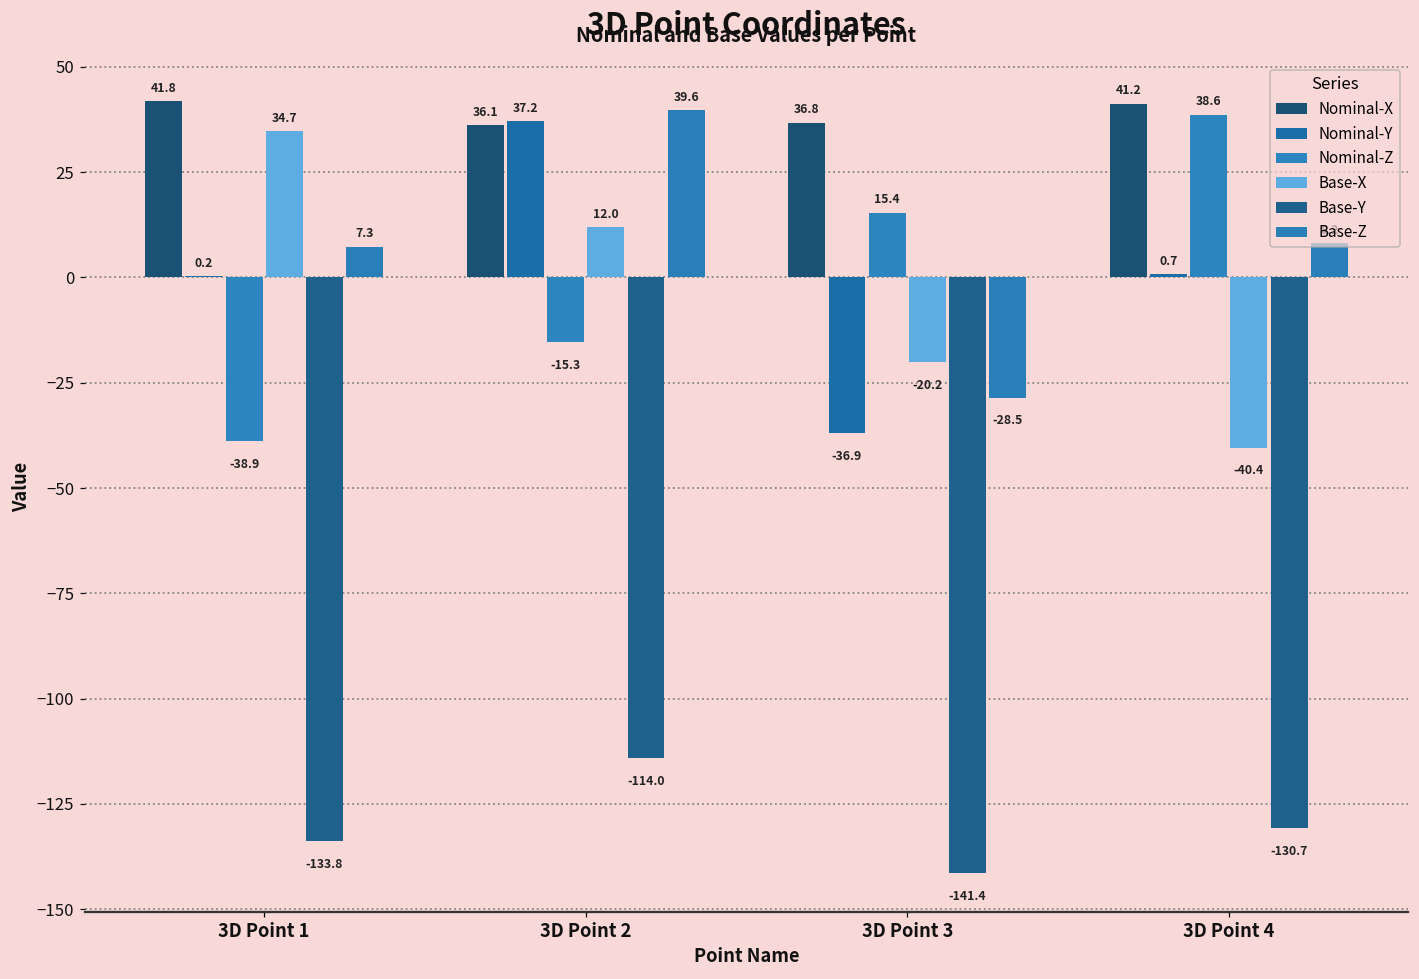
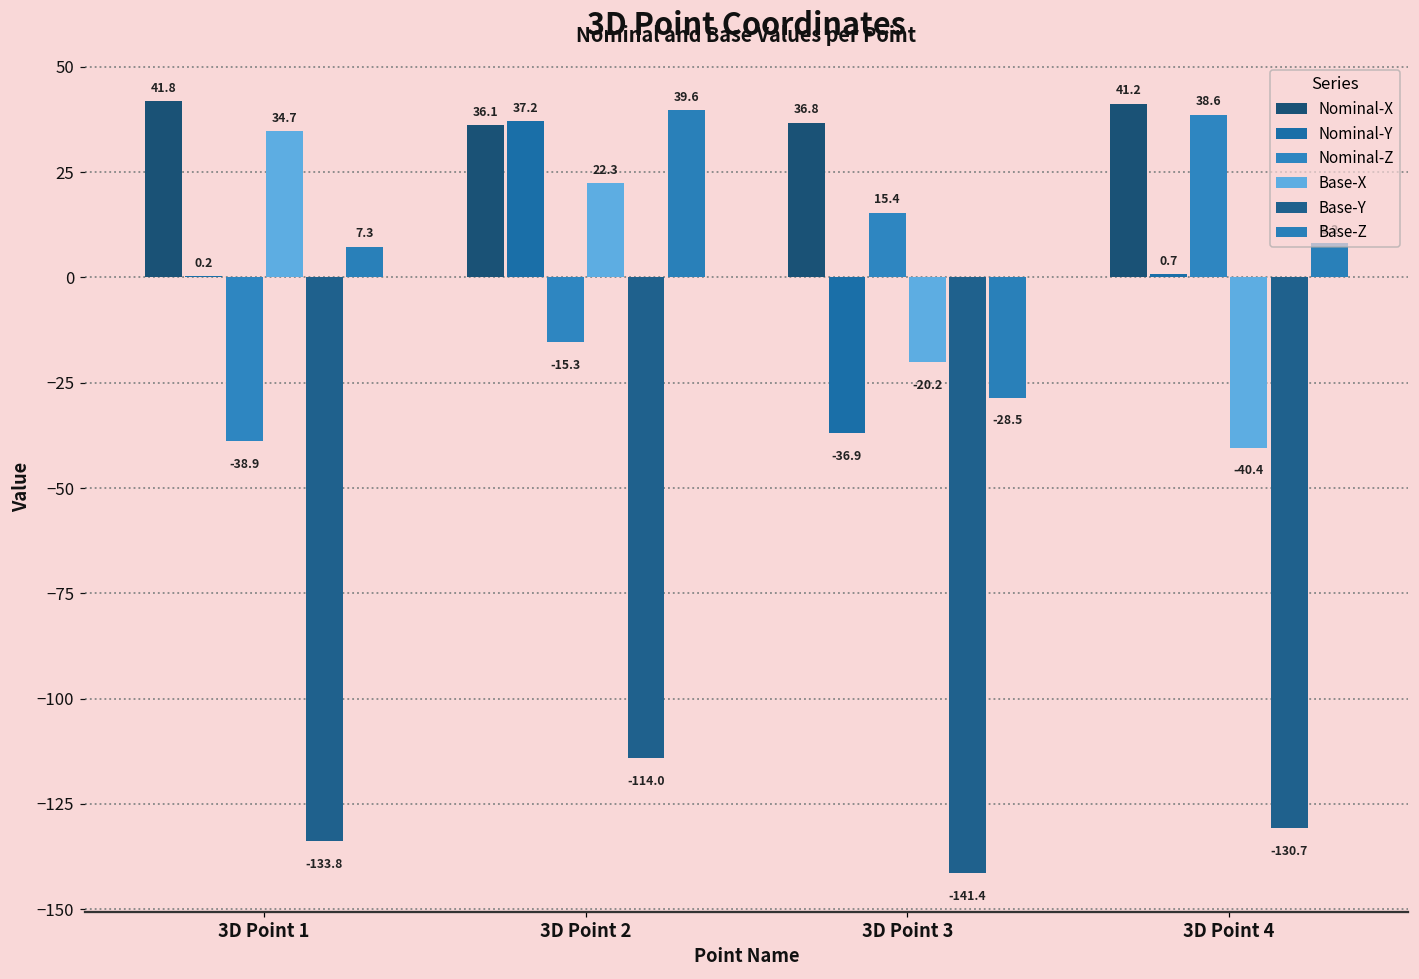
Base-X, 3D Point 2: 12.0 -> 22.3
